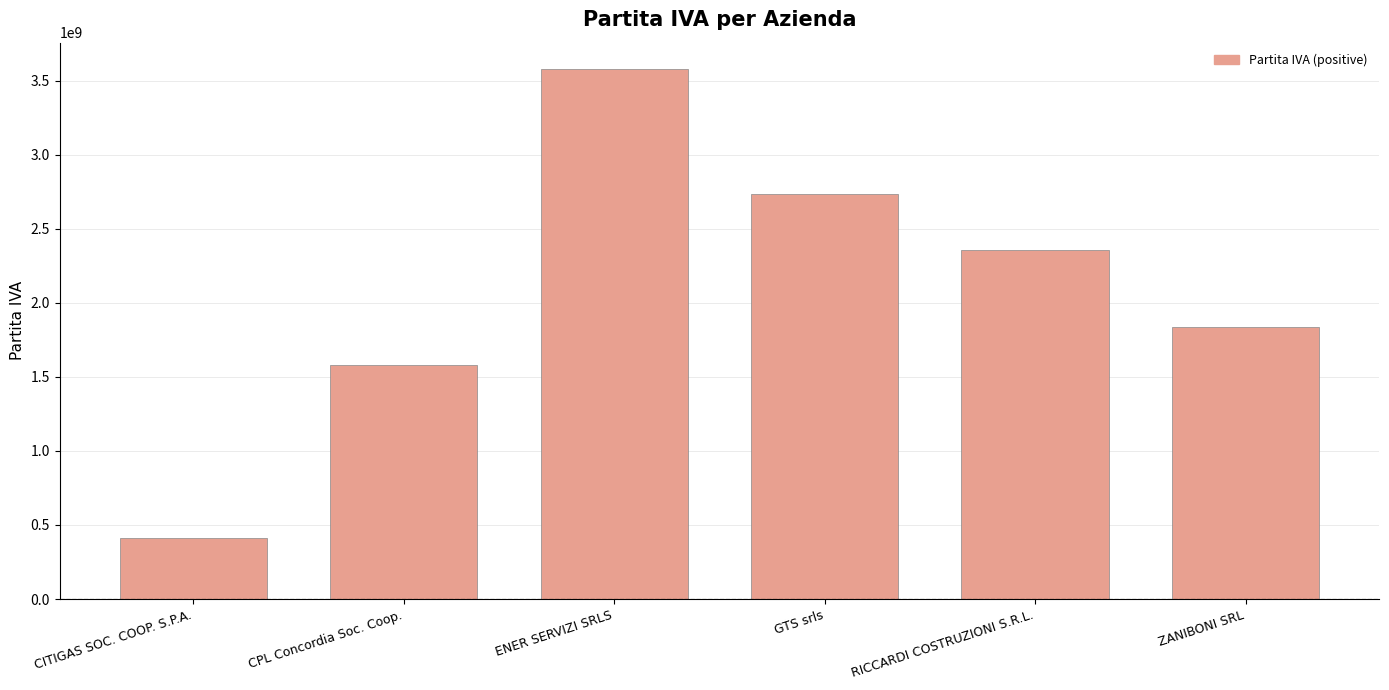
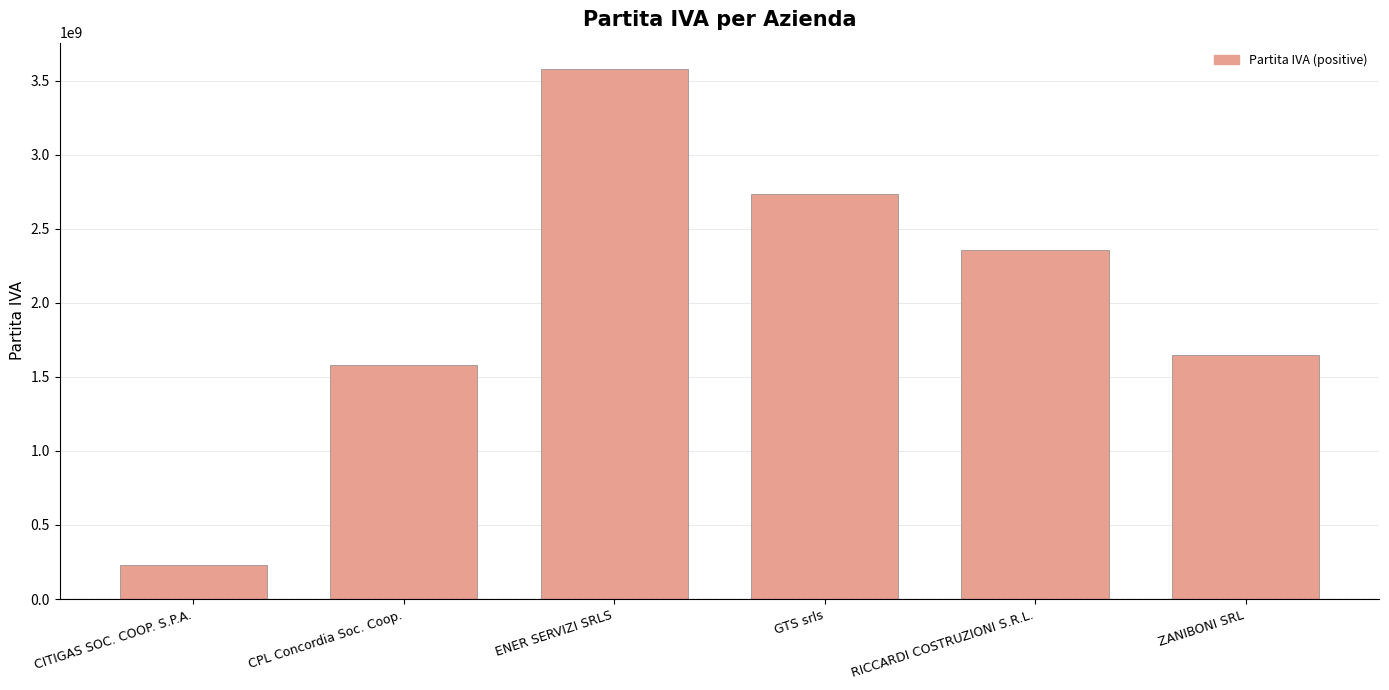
CITIGAS SOC. COOP. S.P.A.: 410000000 -> 230000000
ZANIBONI SRL: 1840000000 -> 1650000000
